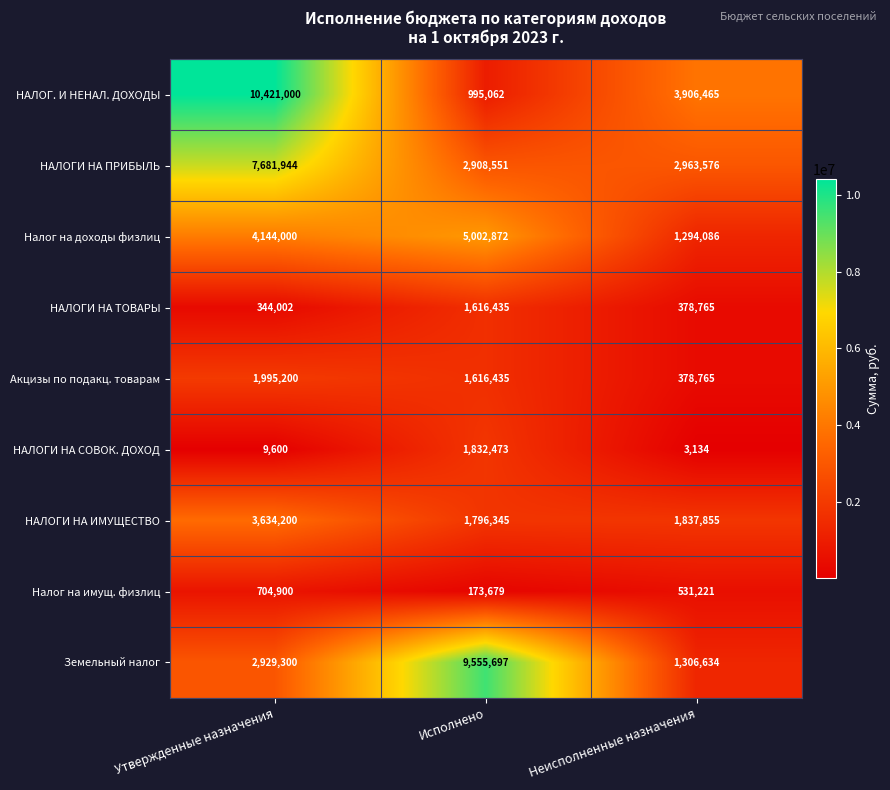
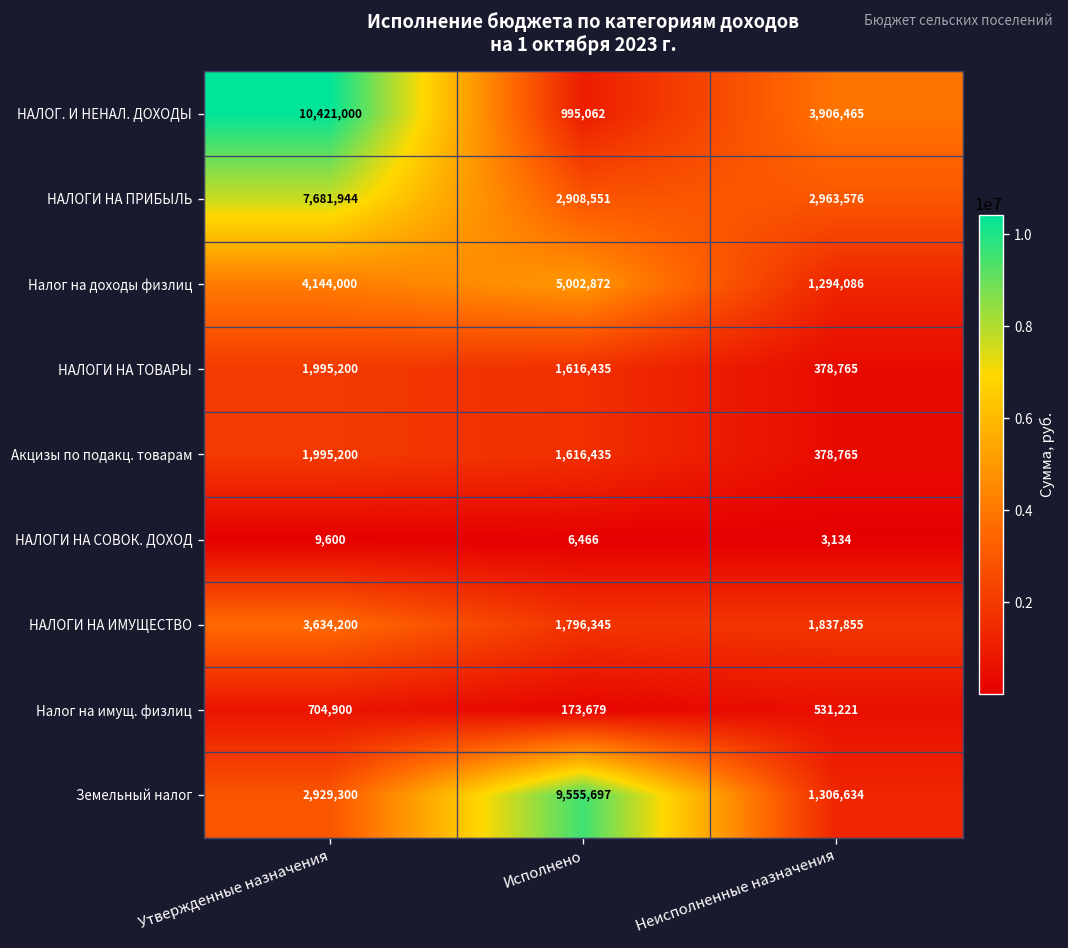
НАЛОГИ НА ТОВАРЫ, Утвержденные назначения: 344,002 -> 1,995,200
НАЛОГИ НА СОВОК. ДОХОД, Исполнено: 1,832,473 -> 6,466
